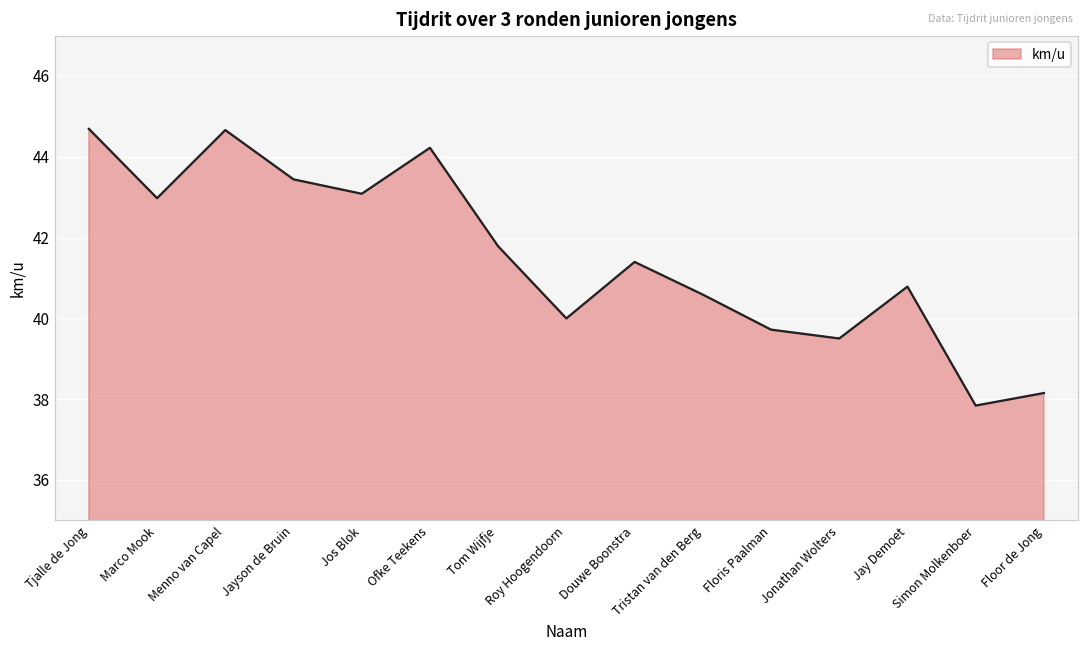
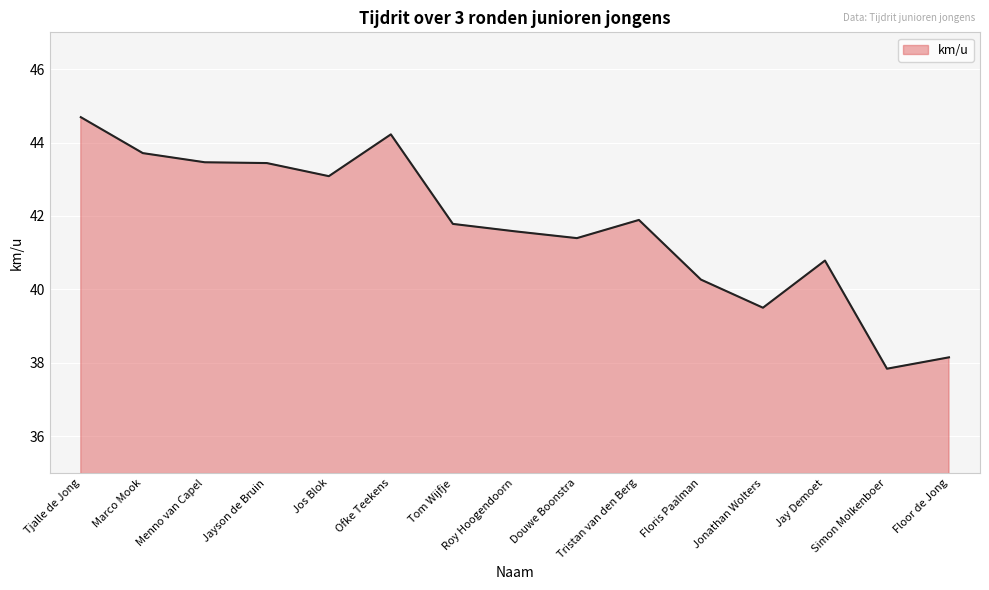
Marco Mook: 43.0 -> 43.7
Menno van Capel: 44.7 -> 43.5
Roy Hoogendoorn: 40.0 -> 41.6
Tristan van den Berg: 40.6 -> 41.9
Floris Paalman: 39.7 -> 40.3
